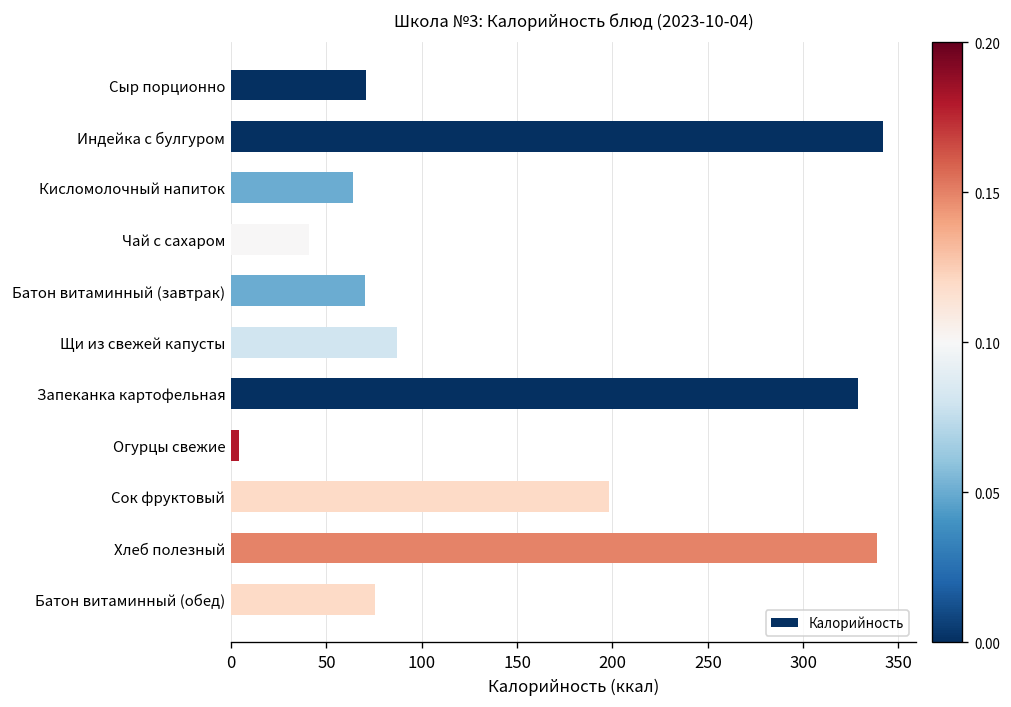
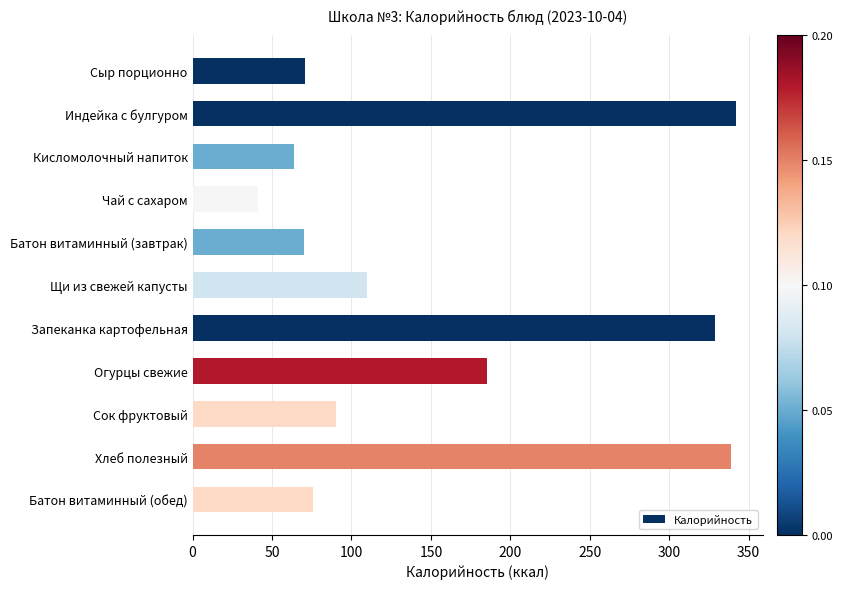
Щи из свежей капусты: 87 -> 110
Огурцы свежие: 4 -> 185
Сок фруктовый: 198 -> 90
